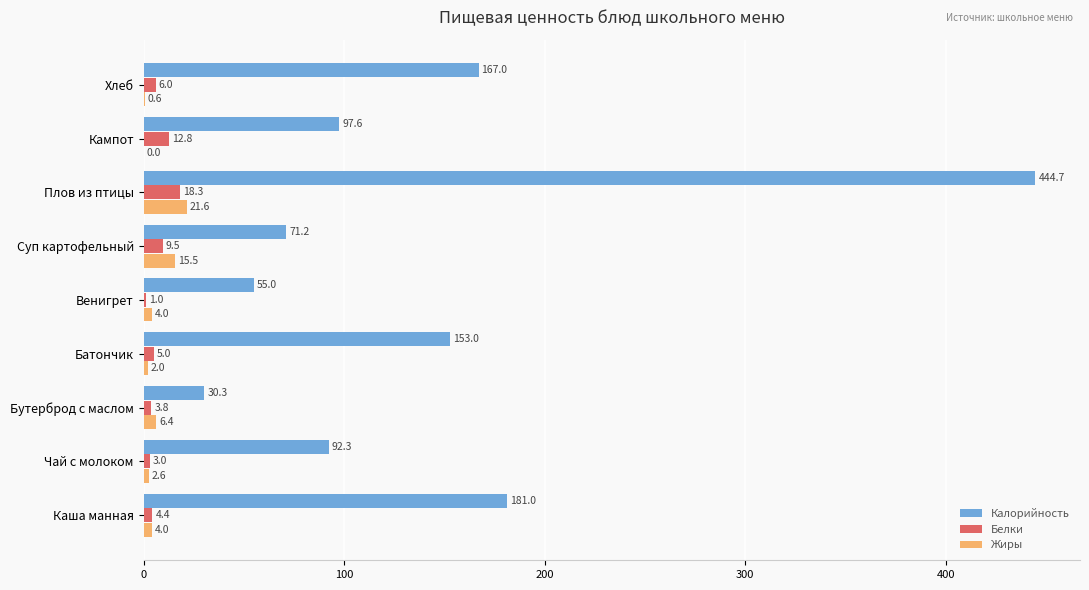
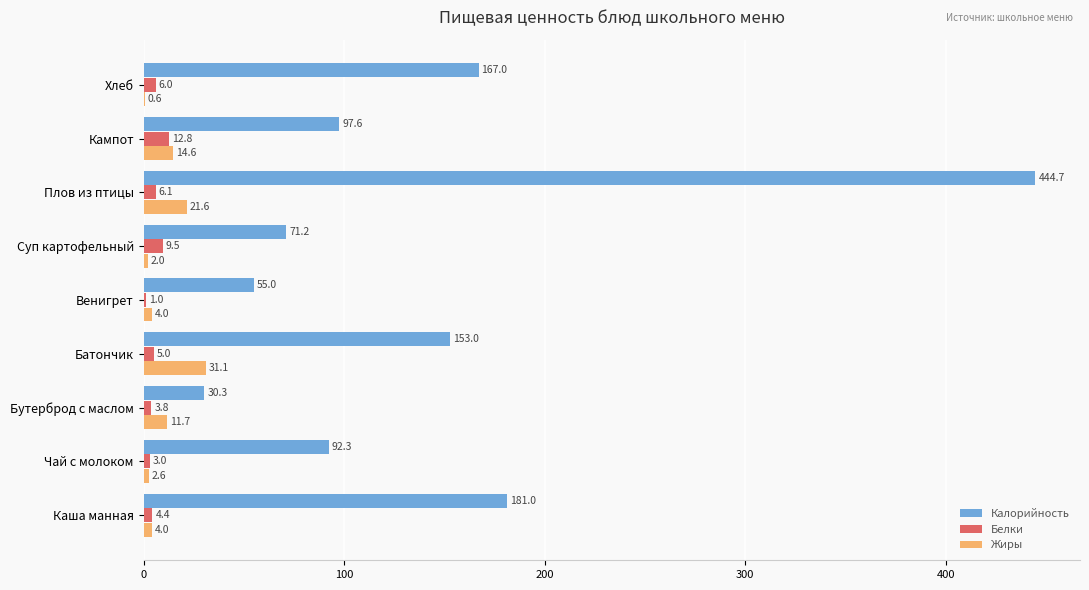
Жиры, Кампот: 0.0 -> 14.6
Белки, Плов из птицы: 18.3 -> 6.1
Жиры, Суп картофельный: 15.5 -> 2.0
Жиры, Батончик: 2.0 -> 31.1
Жиры, Бутерброд с маслом: 6.4 -> 11.7
